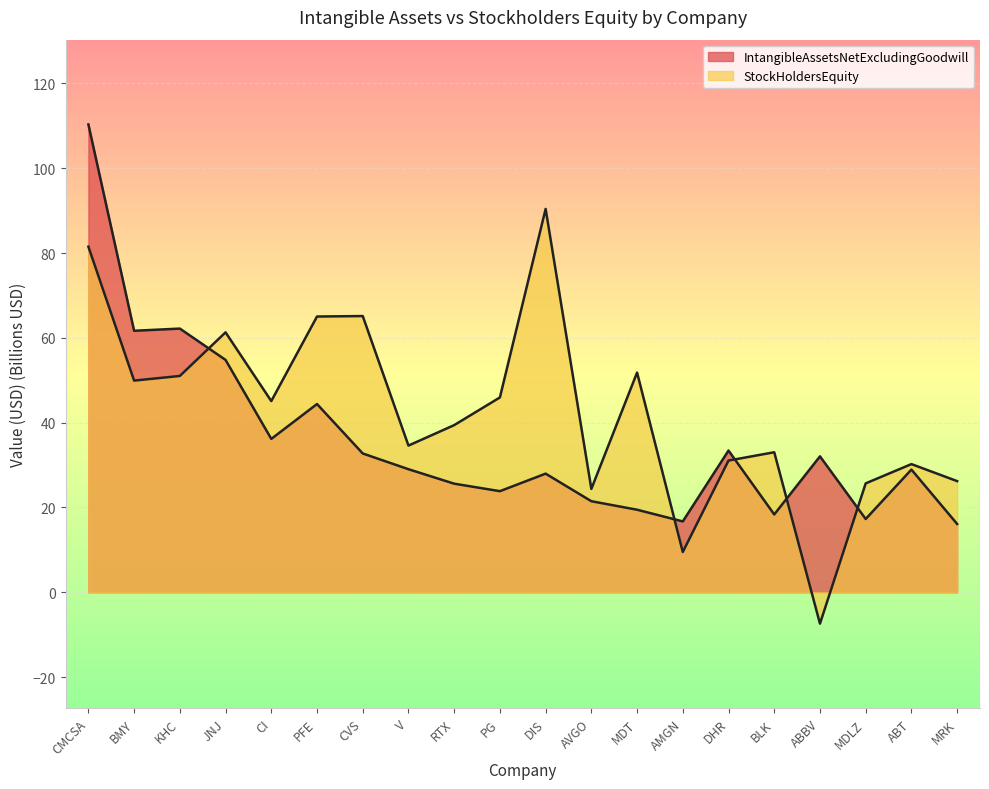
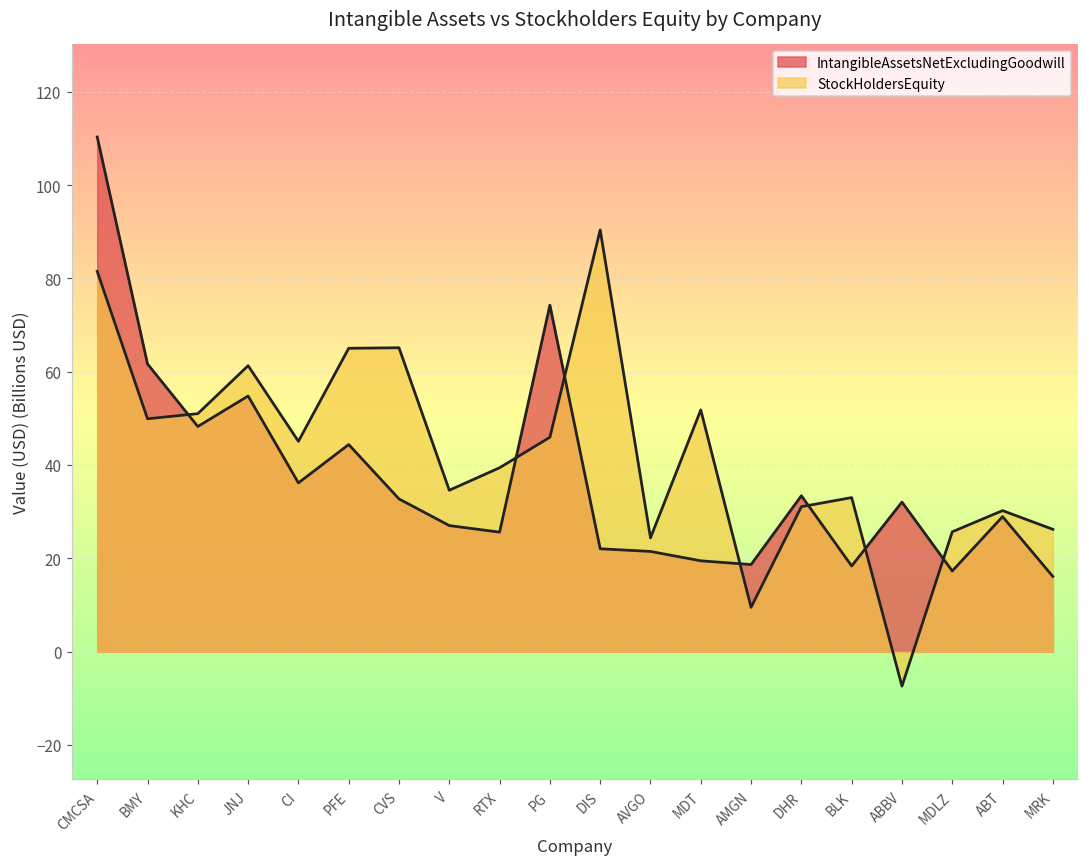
IntangibleAssetsNetExcludingGoodwill, KHC: 62 -> 48
IntangibleAssetsNetExcludingGoodwill, V: 29 -> 27
IntangibleAssetsNetExcludingGoodwill, PG: 24 -> 74
IntangibleAssetsNetExcludingGoodwill, DIS: 28 -> 22
IntangibleAssetsNetExcludingGoodwill, AMGN: 17 -> 19
